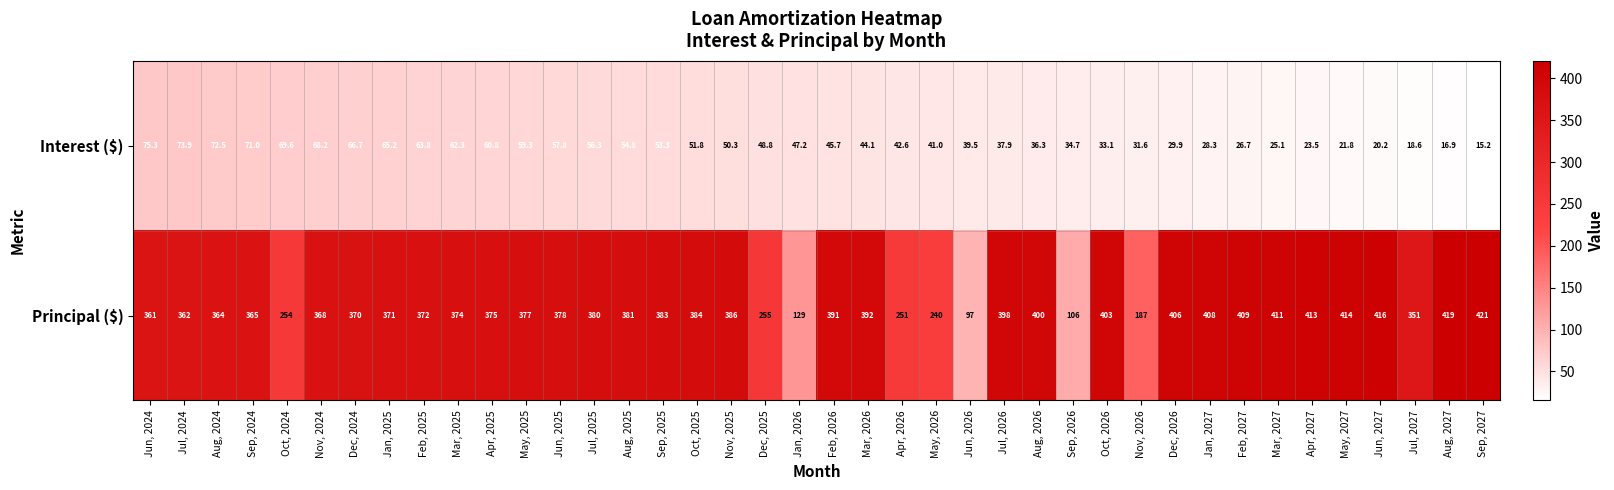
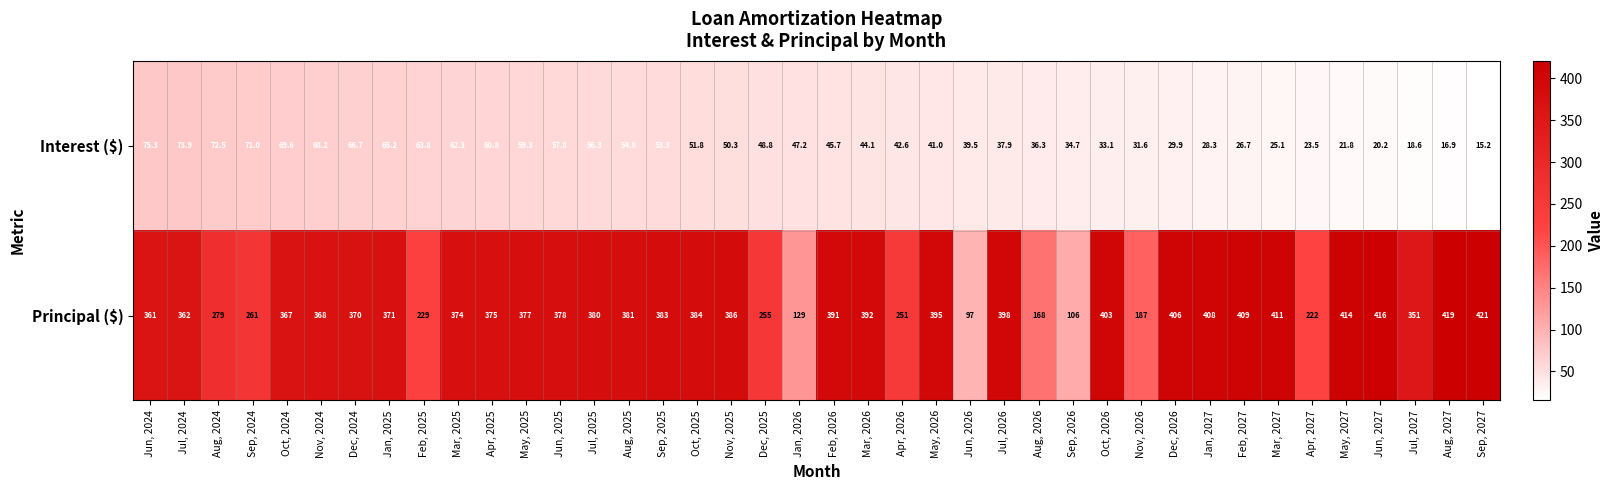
Principal ($), Aug, 2024: 364 -> 279
Principal ($), Sep, 2024: 365 -> 261
Principal ($), Oct, 2024: 254 -> 367
Principal ($), Feb, 2025: 372 -> 229
Principal ($), May, 2026: 240 -> 395
Principal ($), Aug, 2026: 400 -> 168
Principal ($), Apr, 2027: 413 -> 222
